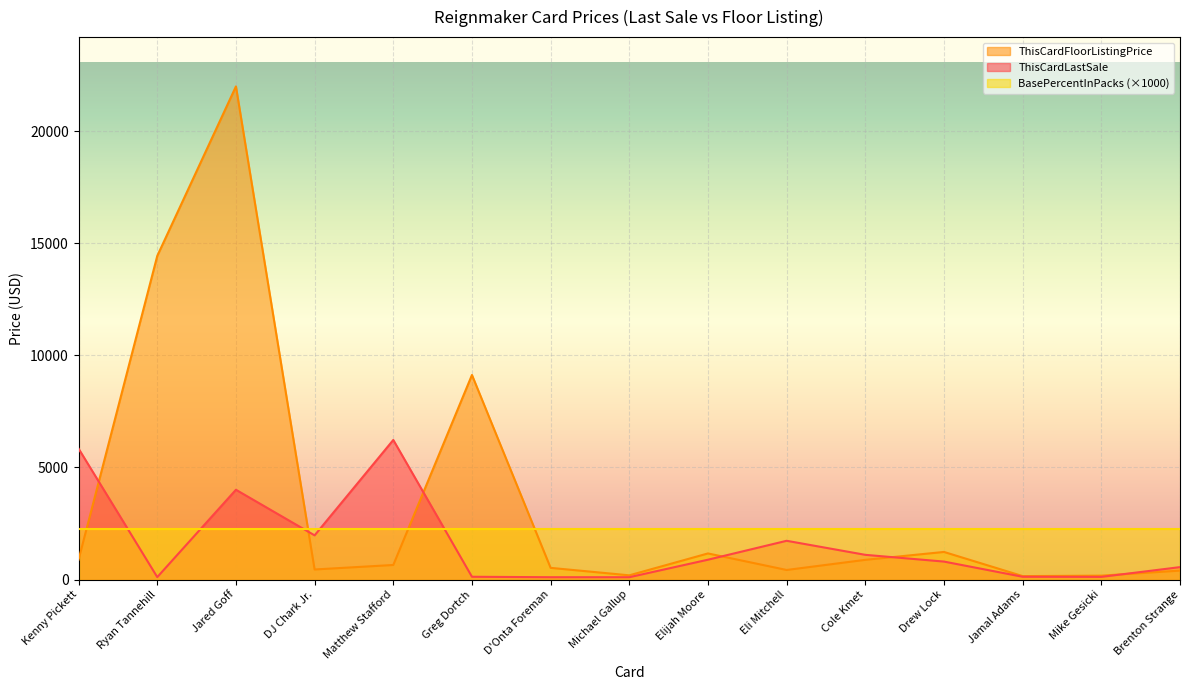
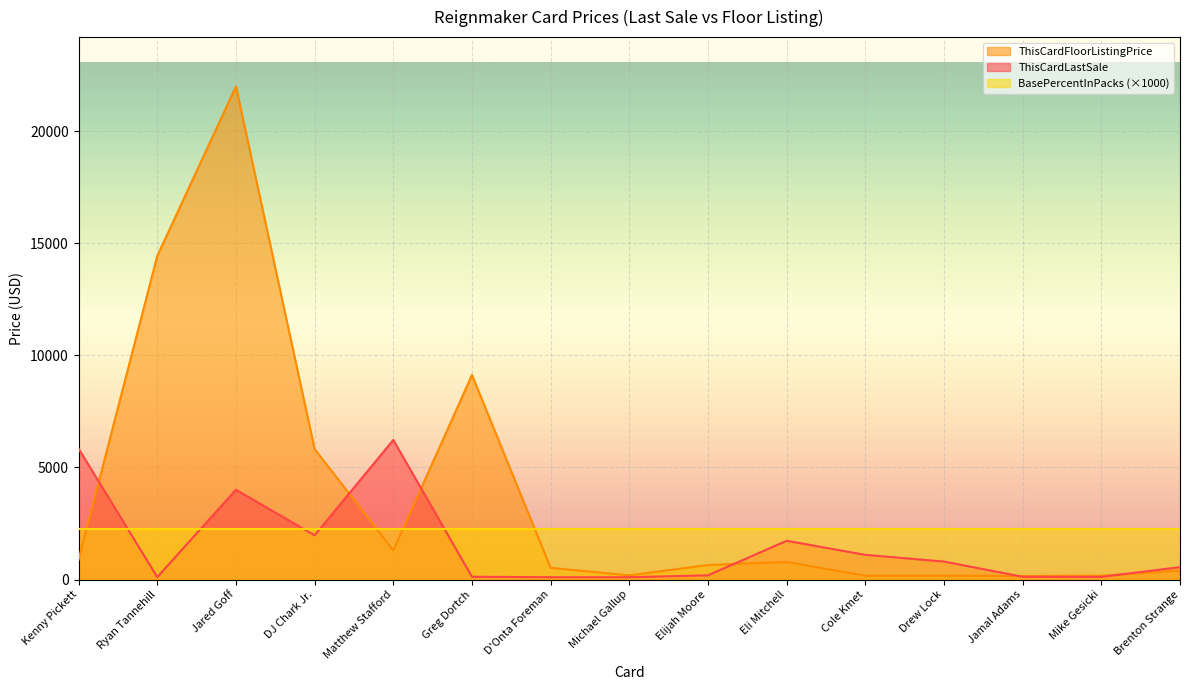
ThisCardFloorListingPrice, DJ Chark Jr.: 500 -> 5800
ThisCardFloorListingPrice, Matthew Stafford: 700 -> 1300
ThisCardFloorListingPrice, Elijah Moore: 1200 -> 600
ThisCardLastSale, Elijah Moore: 900 -> 200
ThisCardFloorListingPrice, Eli Mitchell: 400 -> 800
ThisCardFloorListingPrice, Cole Kmet: 900 -> 200
ThisCardFloorListingPrice, Drew Lock: 1200 -> 200
